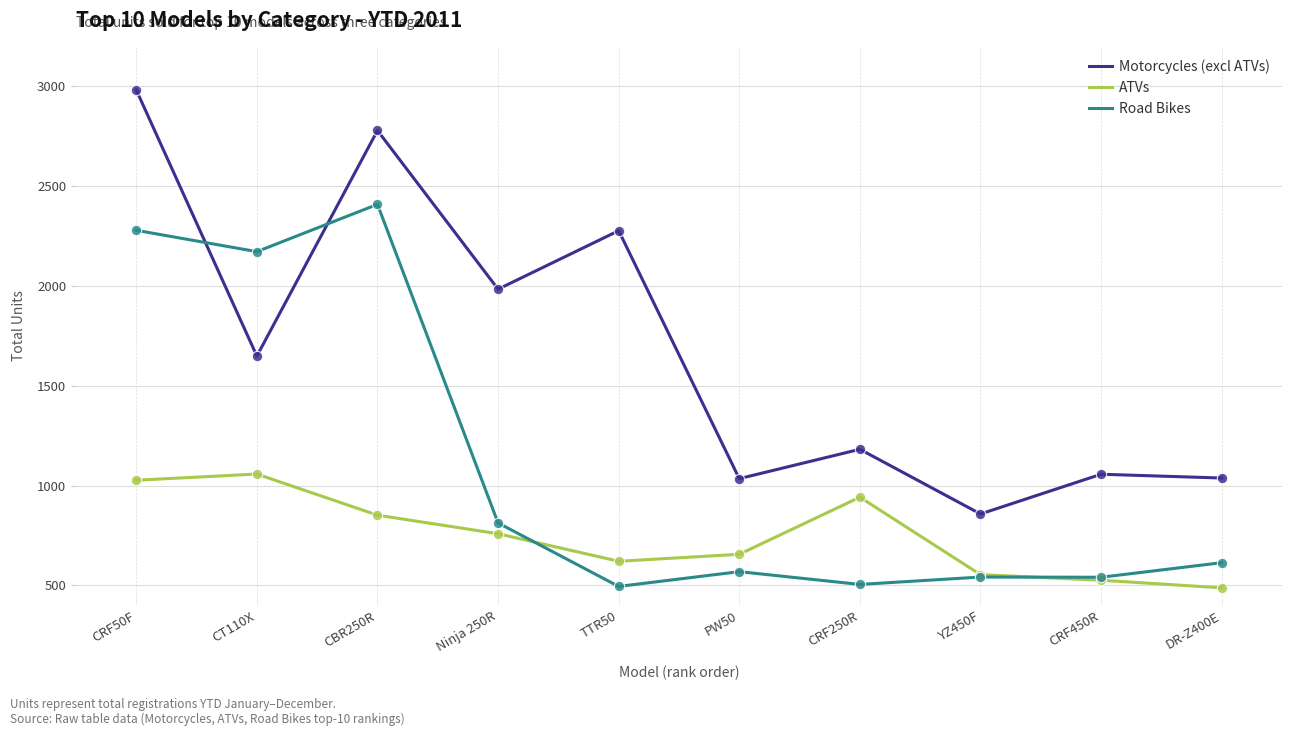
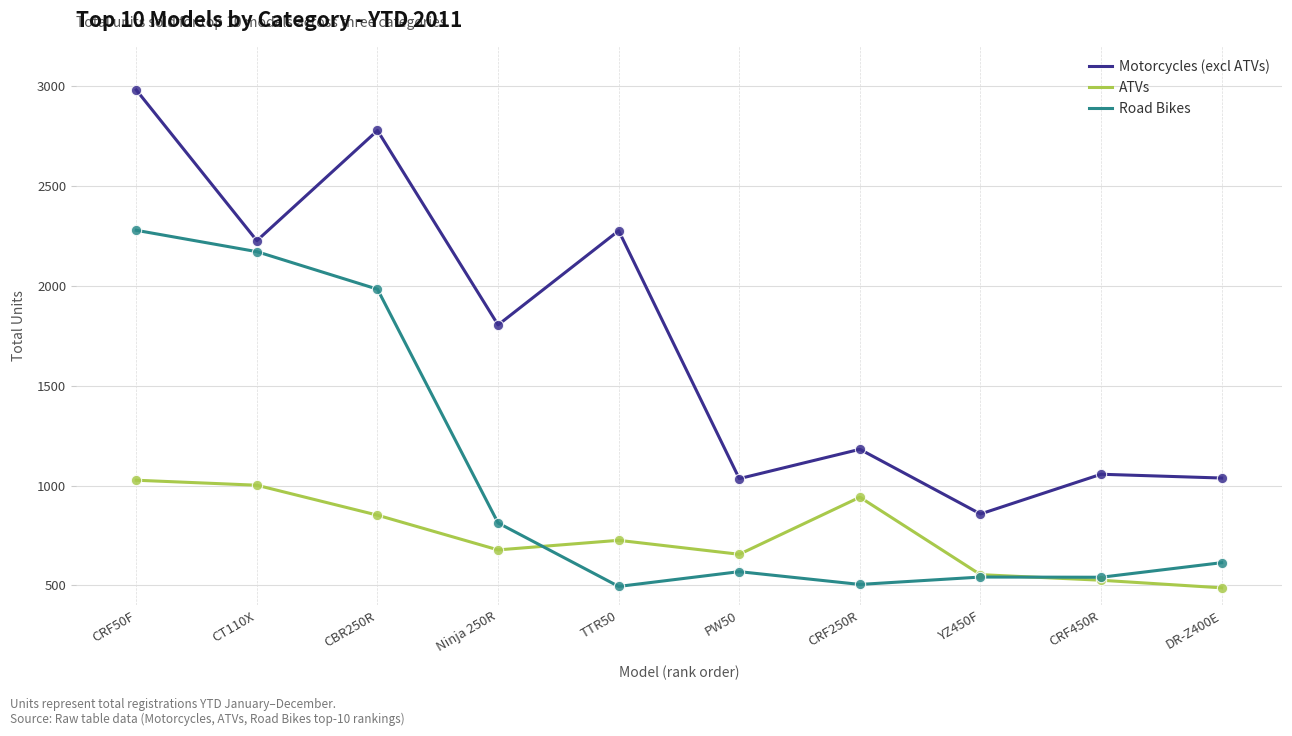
Motorcycles (excl ATVs), CT110X: 1650 -> 2230
ATVs, CT110X: 1060 -> 1000
Road Bikes, CBR250R: 2410 -> 1980
Motorcycles (excl ATVs), Ninja 250R: 1980 -> 1810
ATVs, Ninja 250R: 760 -> 680
ATVs, TTR50: 620 -> 730
